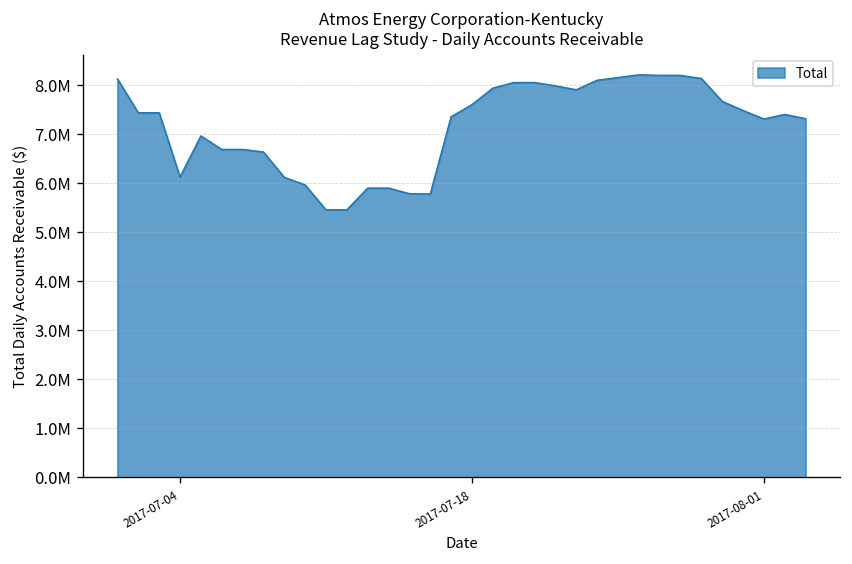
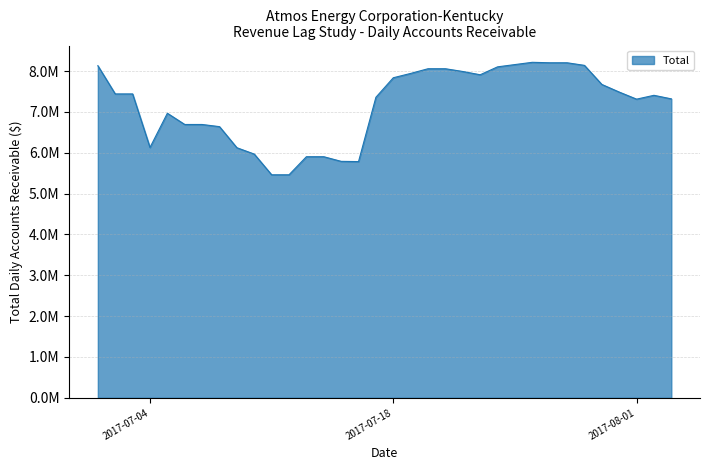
2017-07-18: 7600000 -> 7800000
